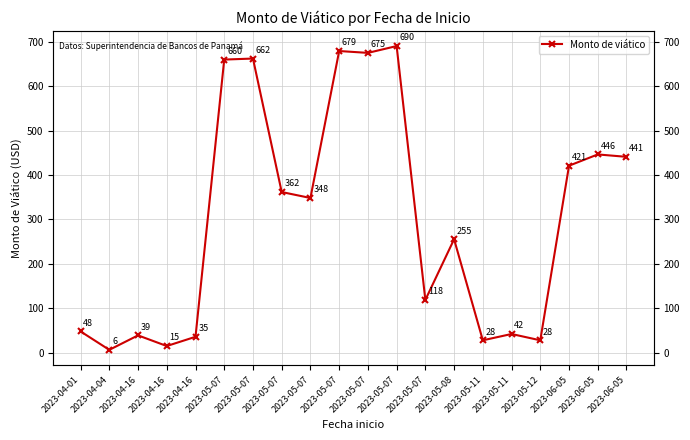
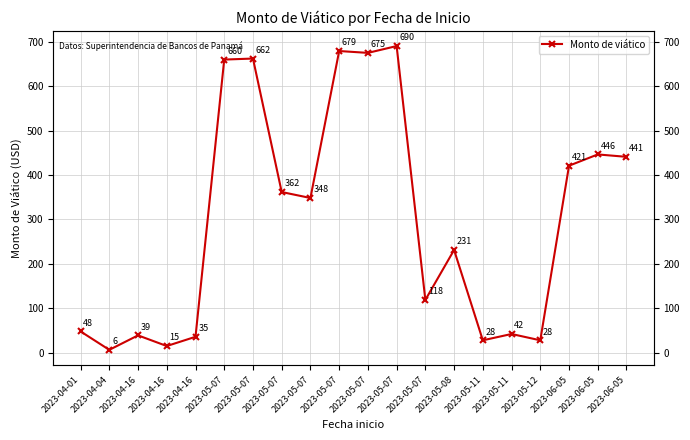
2023-05-08: 255 -> 231
